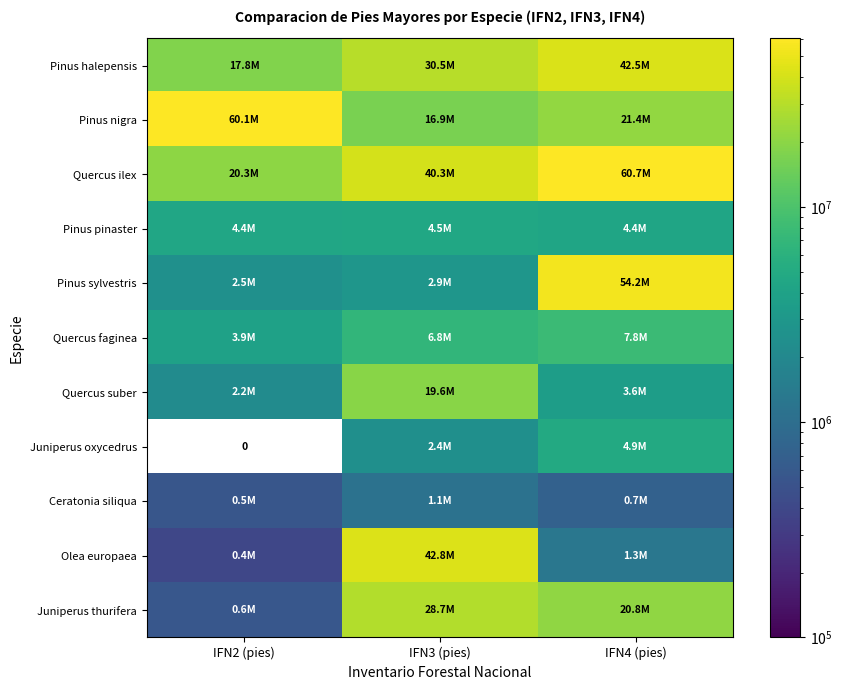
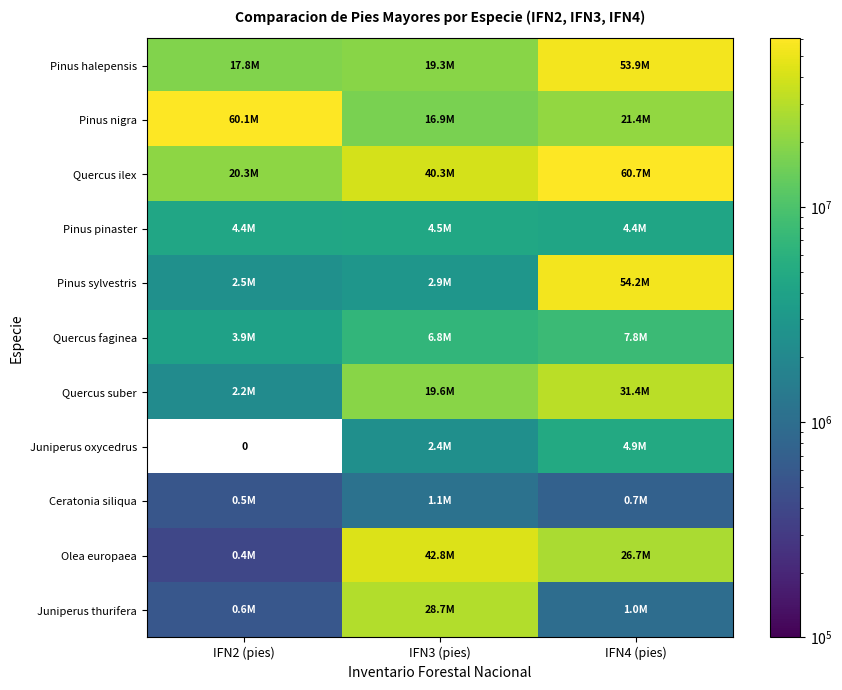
Pinus halepensis, IFN3 (pies): 30.5M -> 19.3M
Pinus halepensis, IFN4 (pies): 42.5M -> 53.9M
Quercus suber, IFN4 (pies): 3.6M -> 31.4M
Olea europaea, IFN4 (pies): 1.3M -> 26.7M
Juniperus thurifera, IFN4 (pies): 20.8M -> 1.0M
